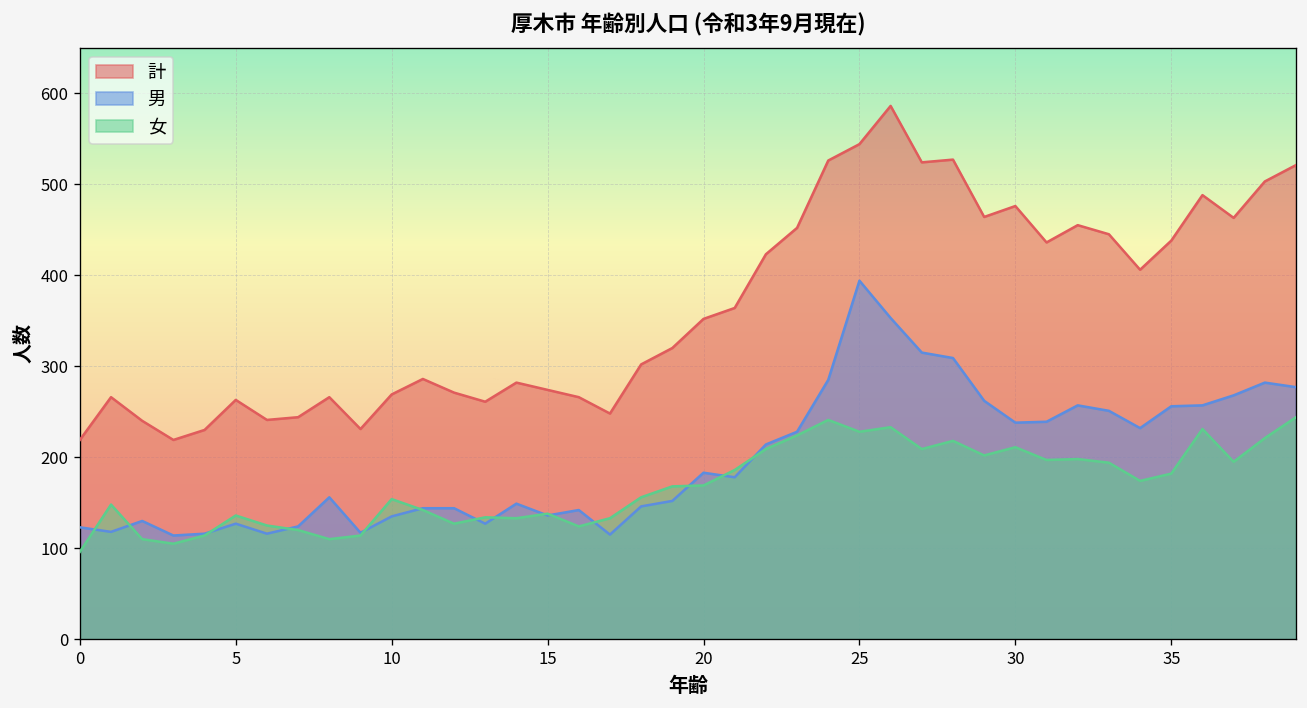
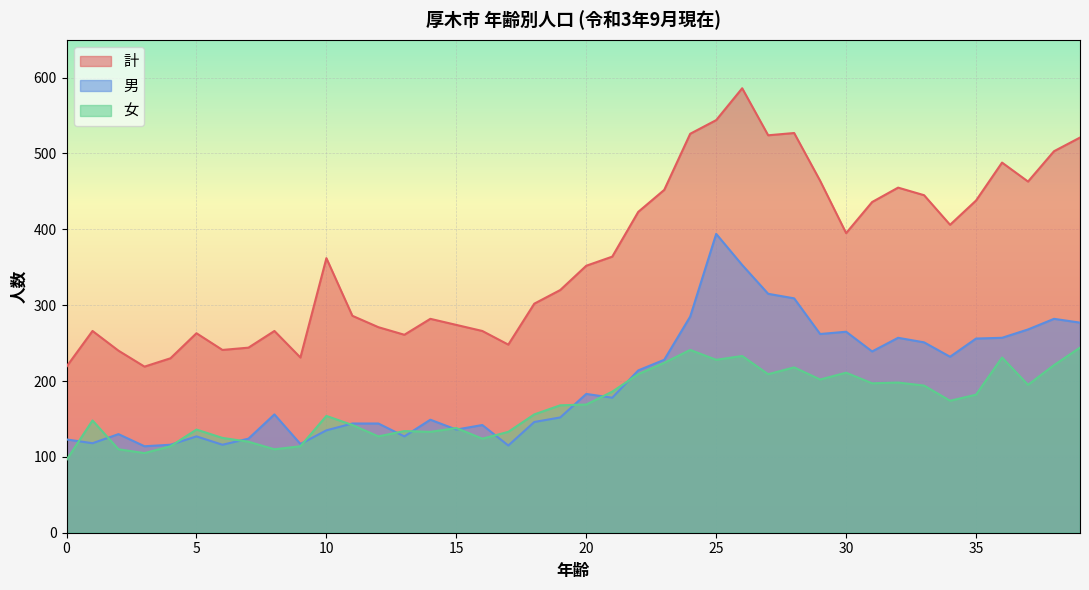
計, 10: 270 -> 360
計, 30: 480 -> 400
男, 30: 240 -> 270
